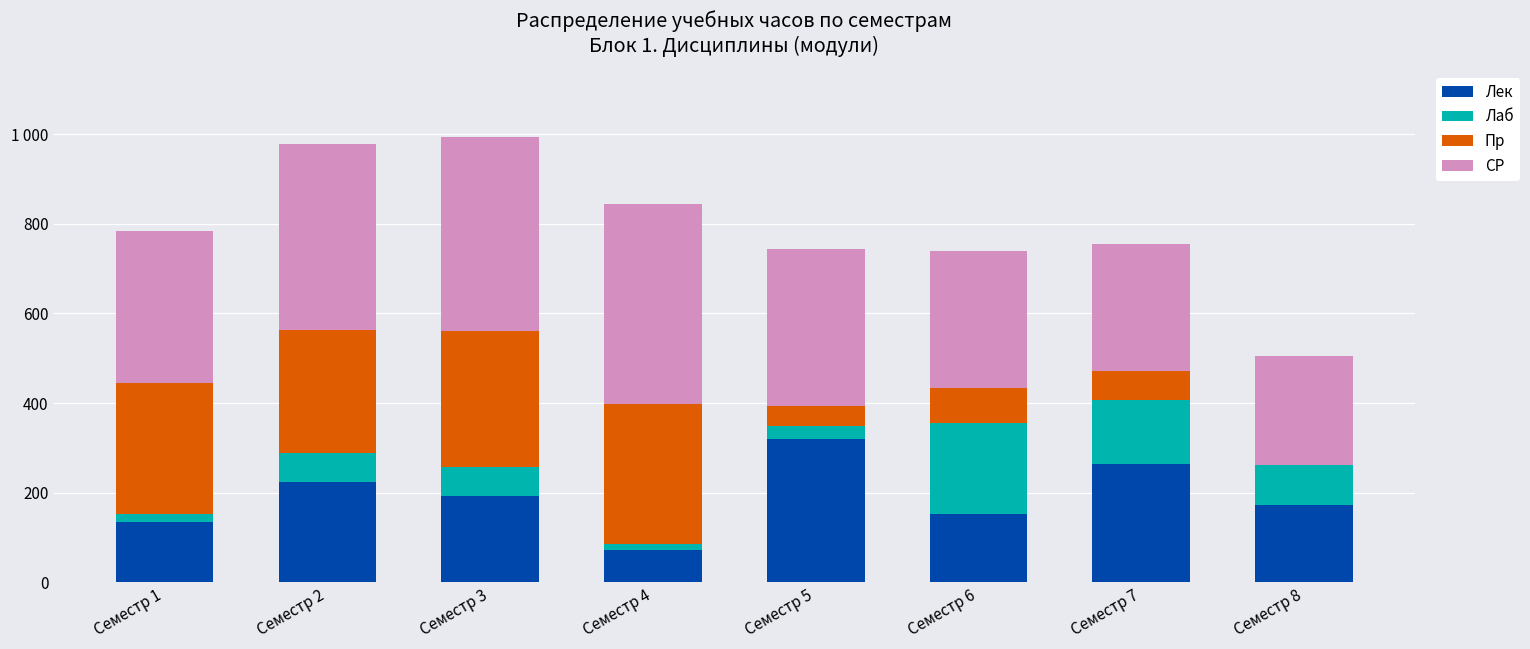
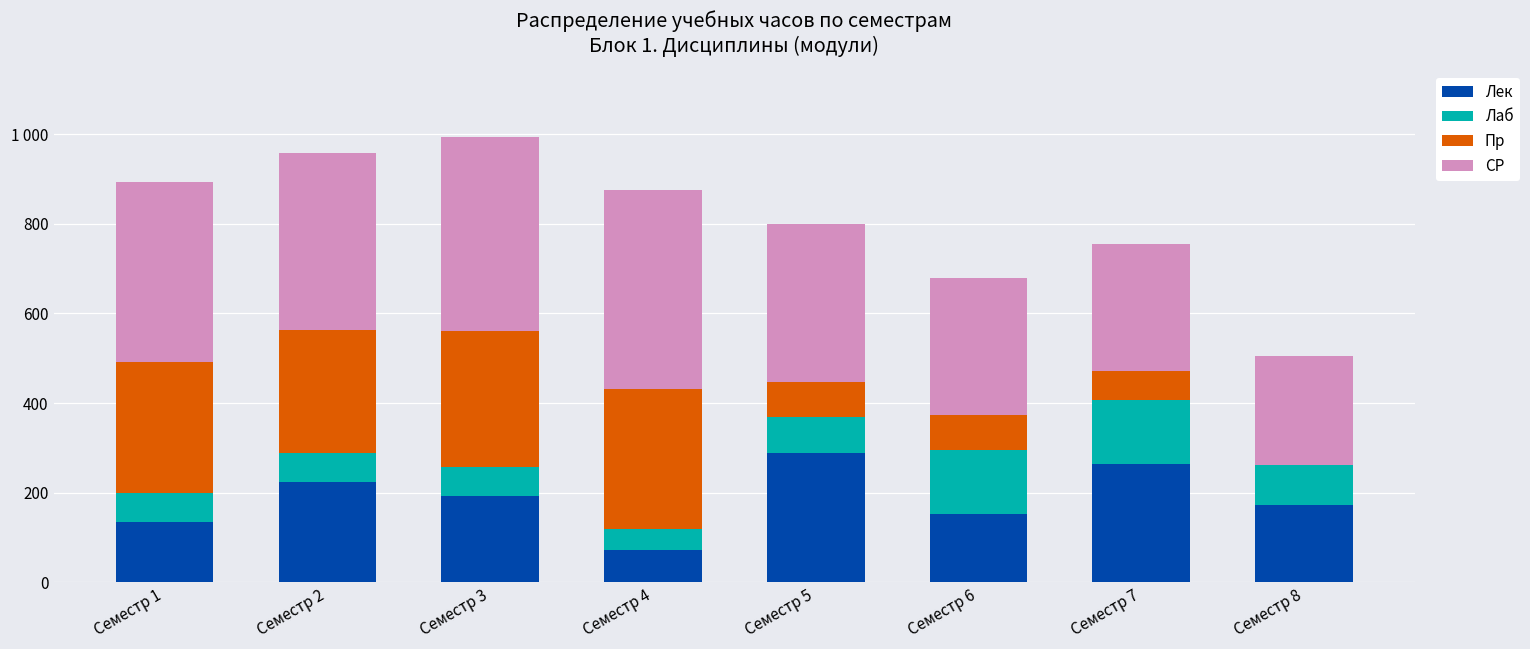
Лаб, Семестр 1: 20 -> 60
СР, Семестр 1: 340 -> 400
СР, Семестр 2: 420 -> 400
Лаб, Семестр 4: 20 -> 50
Лек, Семестр 5: 320 -> 290
Лаб, Семестр 5: 30 -> 80
Пр, Семестр 5: 50 -> 80
Лаб, Семестр 6: 200 -> 140
